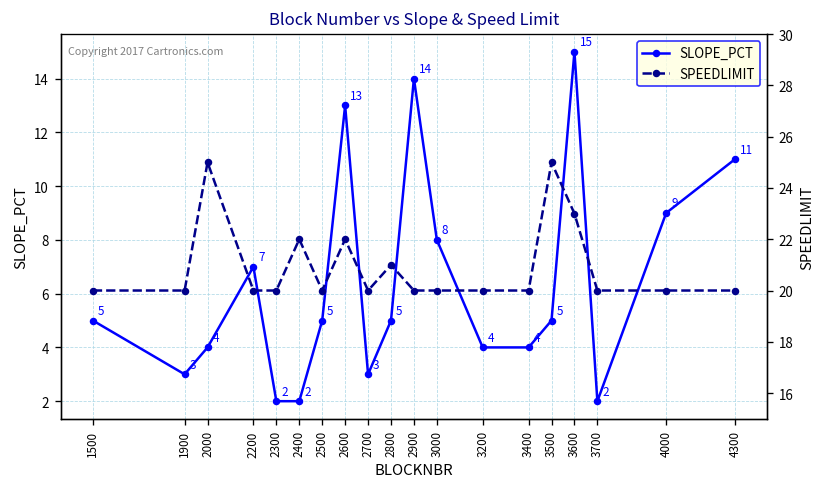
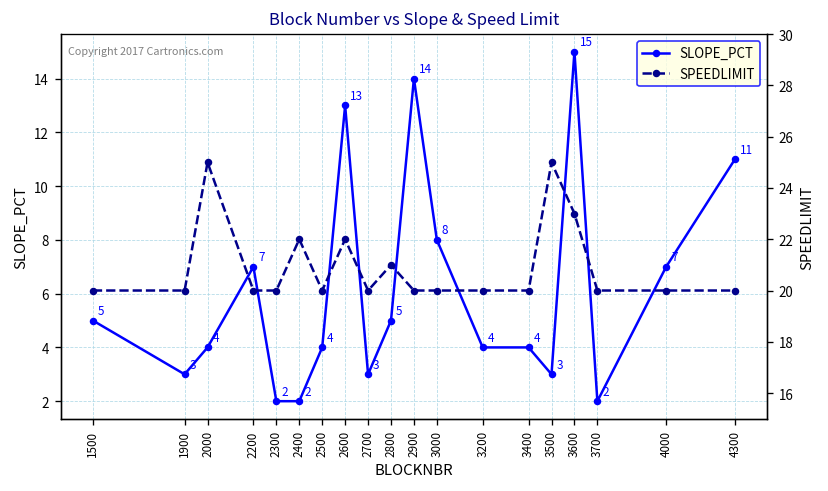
SLOPE_PCT, 2500: 5 -> 4
SLOPE_PCT, 3500: 5 -> 3
SLOPE_PCT, 4000: 9 -> 7
